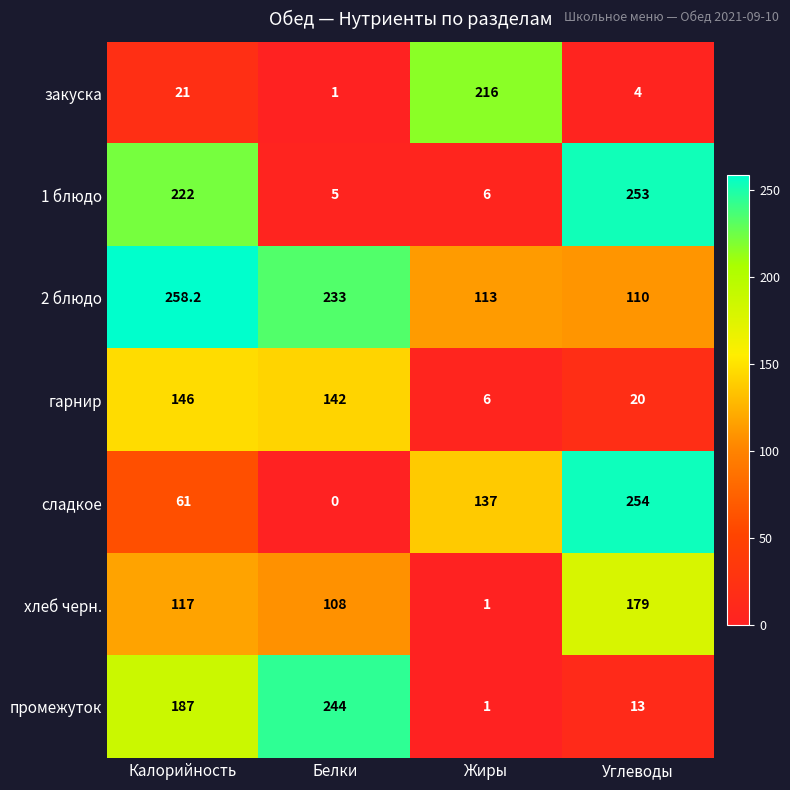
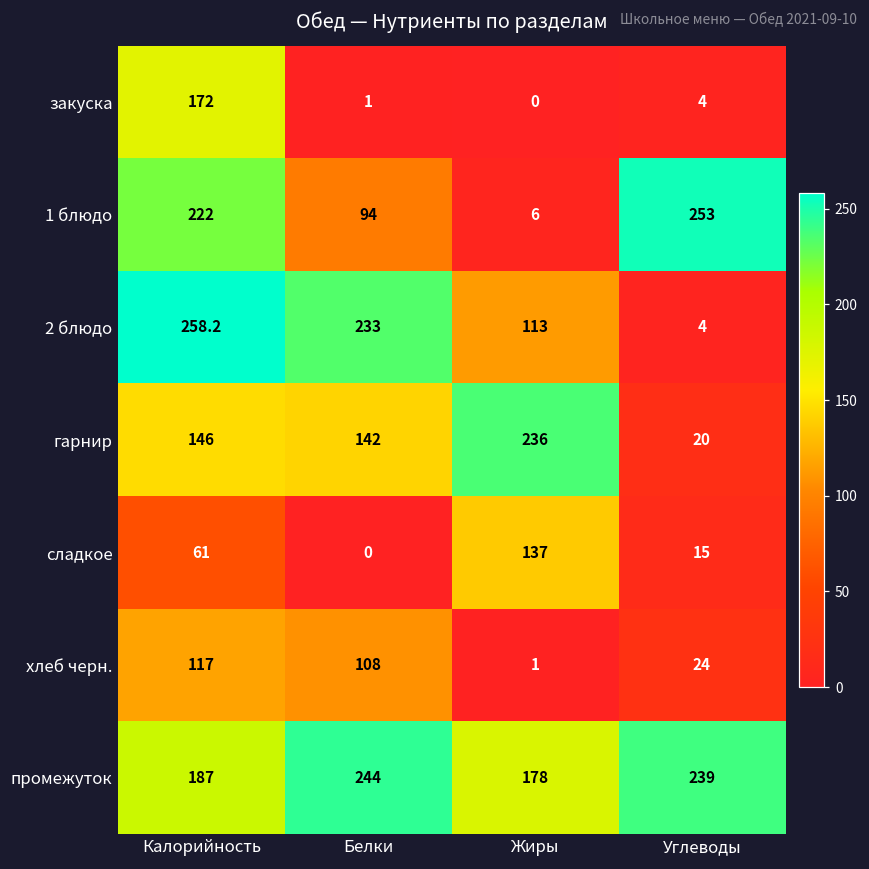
закуска, Калорийность: 21 -> 172
закуска, Жиры: 216 -> 0
1 блюдо, Белки: 5 -> 94
2 блюдо, Углеводы: 110 -> 4
гарнир, Жиры: 6 -> 236
сладкое, Углеводы: 254 -> 15
хлеб черн., Углеводы: 179 -> 24
промежуток, Жиры: 1 -> 178
промежуток, Углеводы: 13 -> 239
